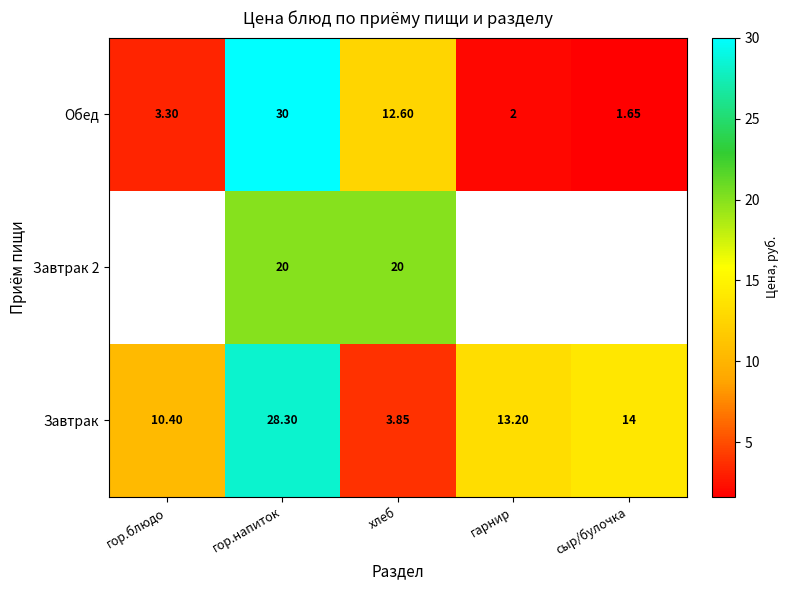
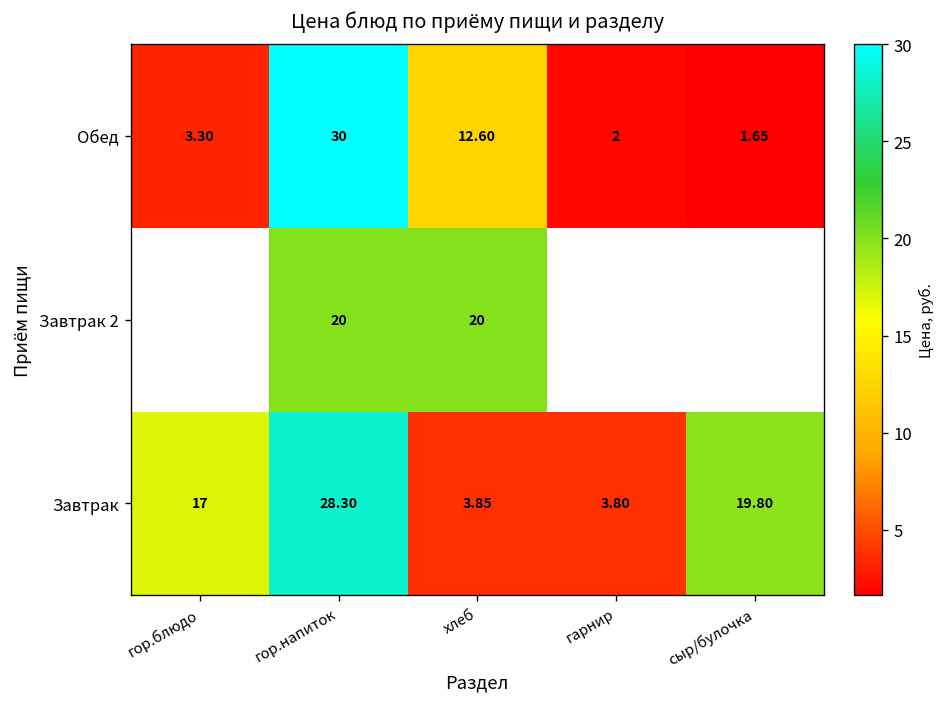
Завтрак, гор.блюдо: 10.40 -> 17
Завтрак, гарнир: 13.20 -> 3.80
Завтрак, сыр/булочка: 14 -> 19.80
